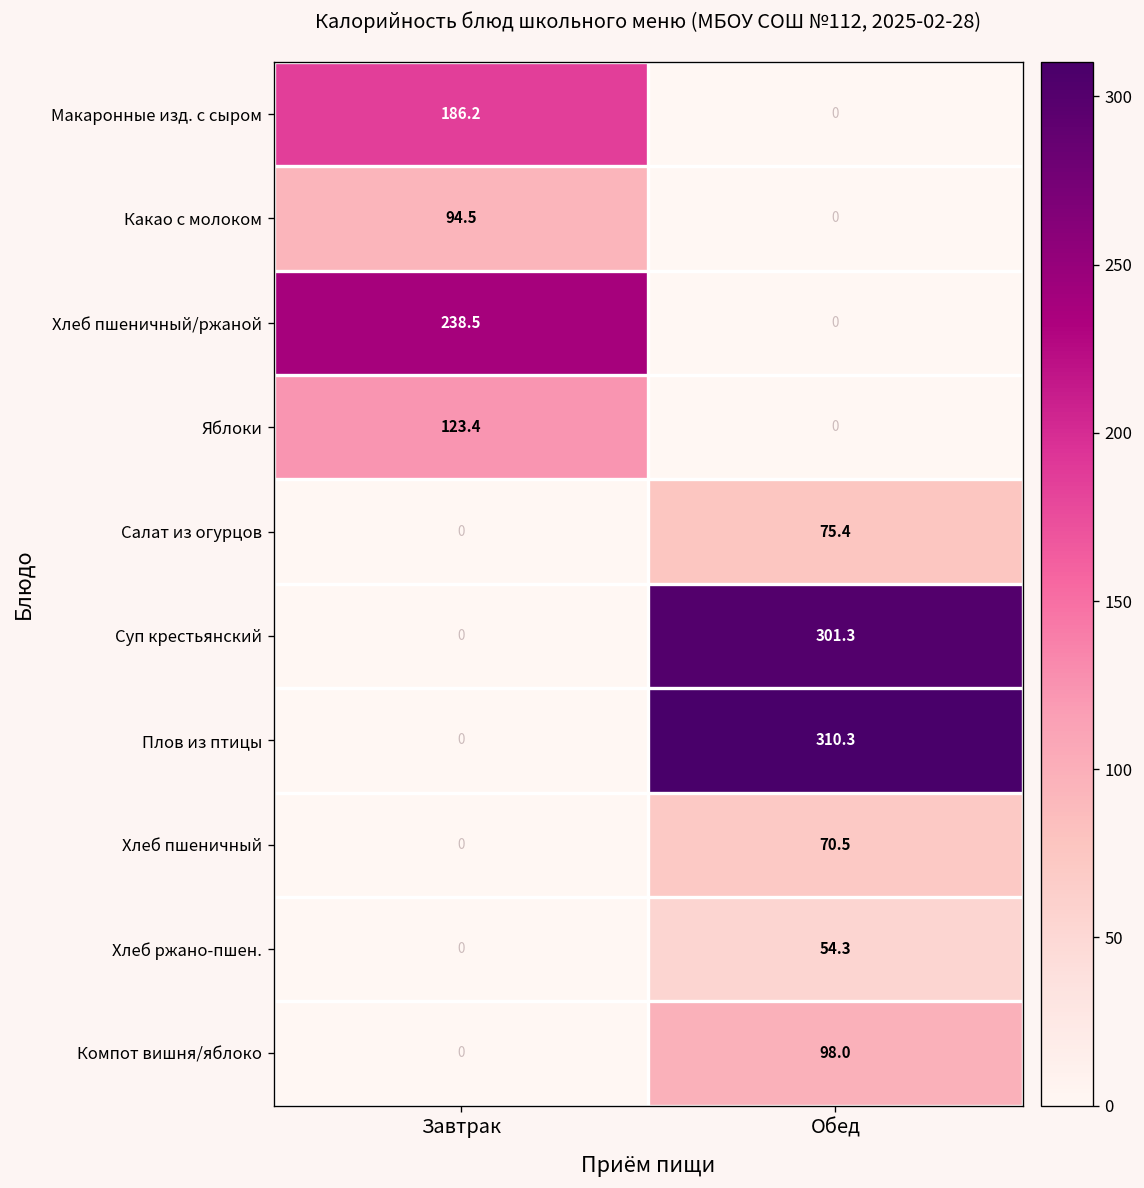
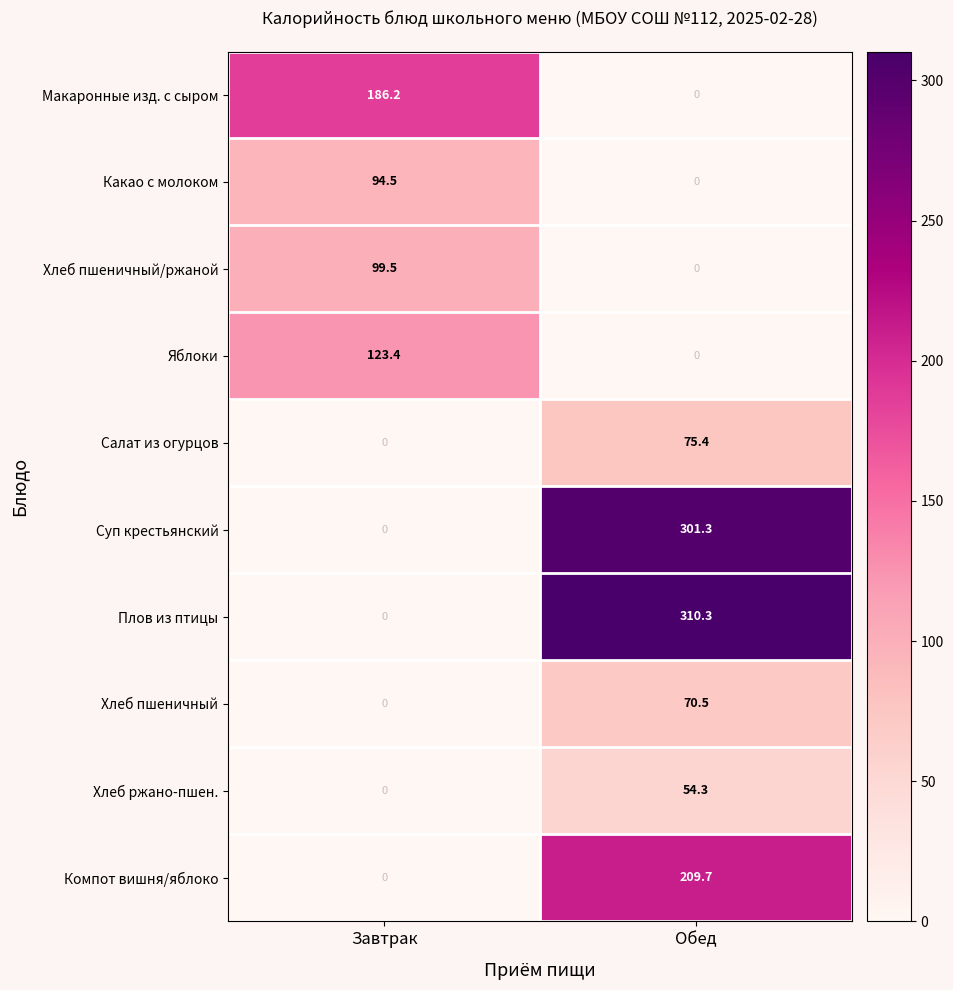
Хлеб пшеничный/ржаной, Завтрак: 238.5 -> 99.5
Компот вишня/яблоко, Обед: 98.0 -> 209.7
